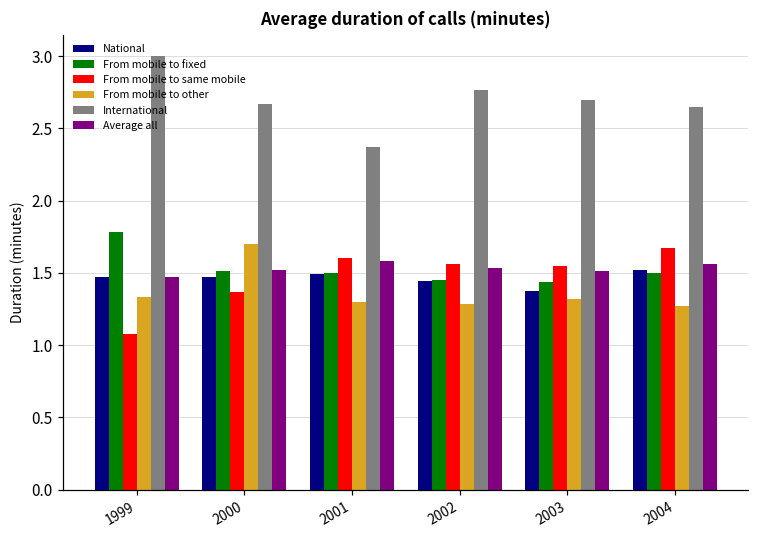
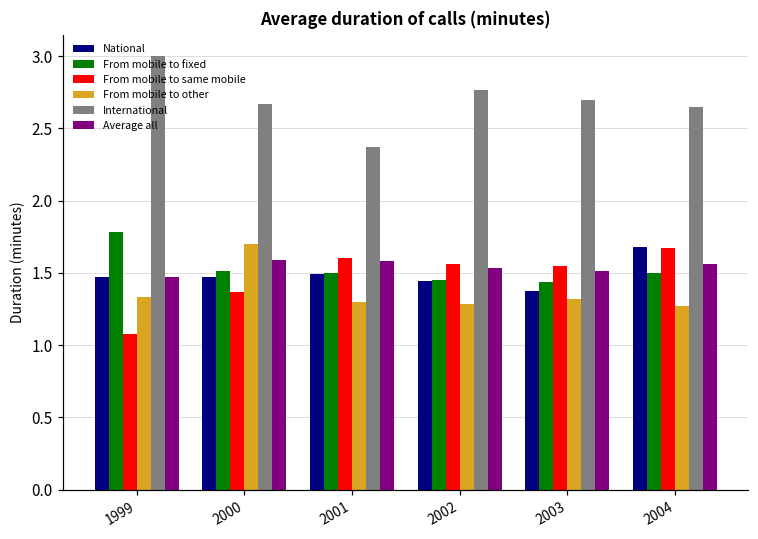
Average all, 2000: 1.52 -> 1.59
National, 2004: 1.52 -> 1.68
